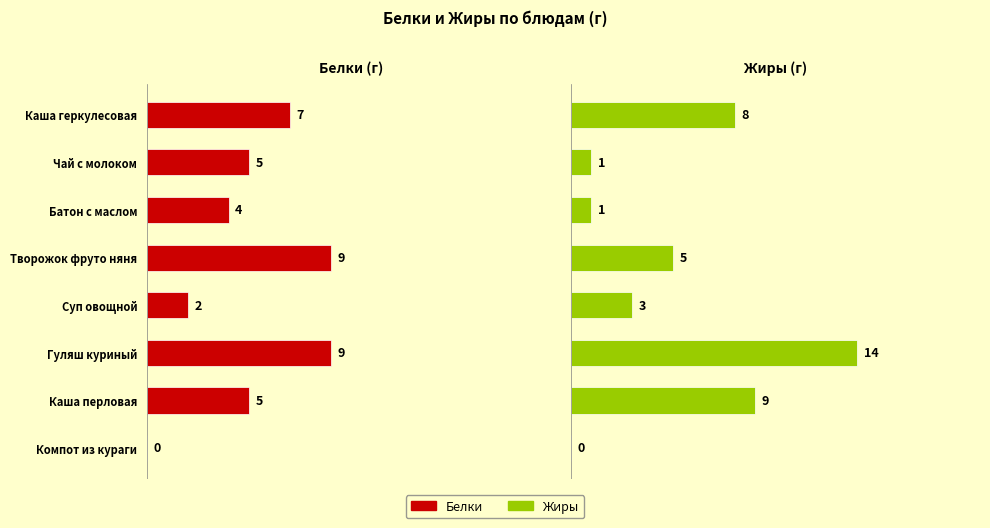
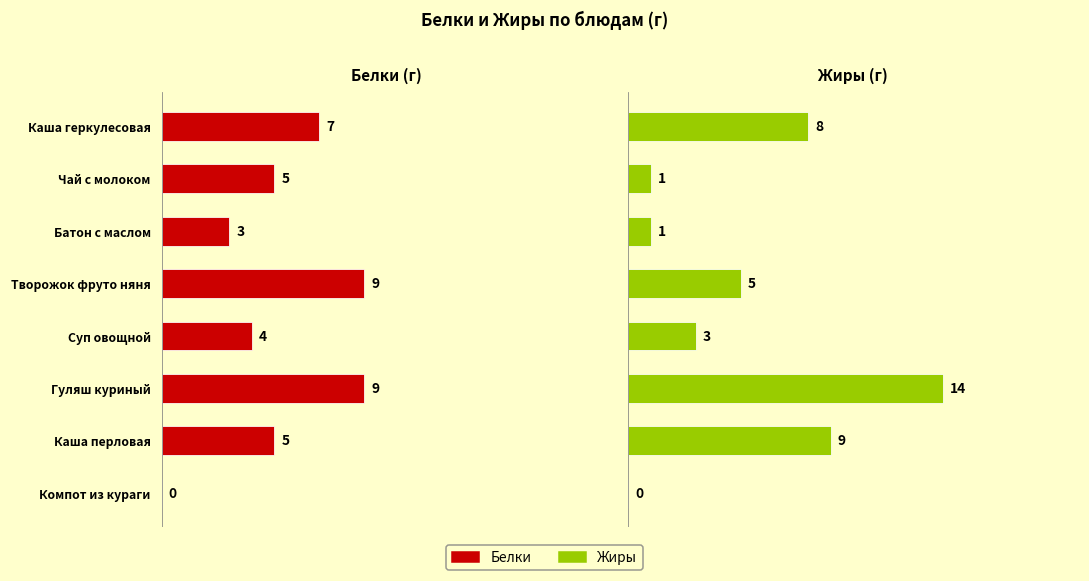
Белки (г), Батон с маслом: 4 -> 3
Белки (г), Суп овощной: 2 -> 4
